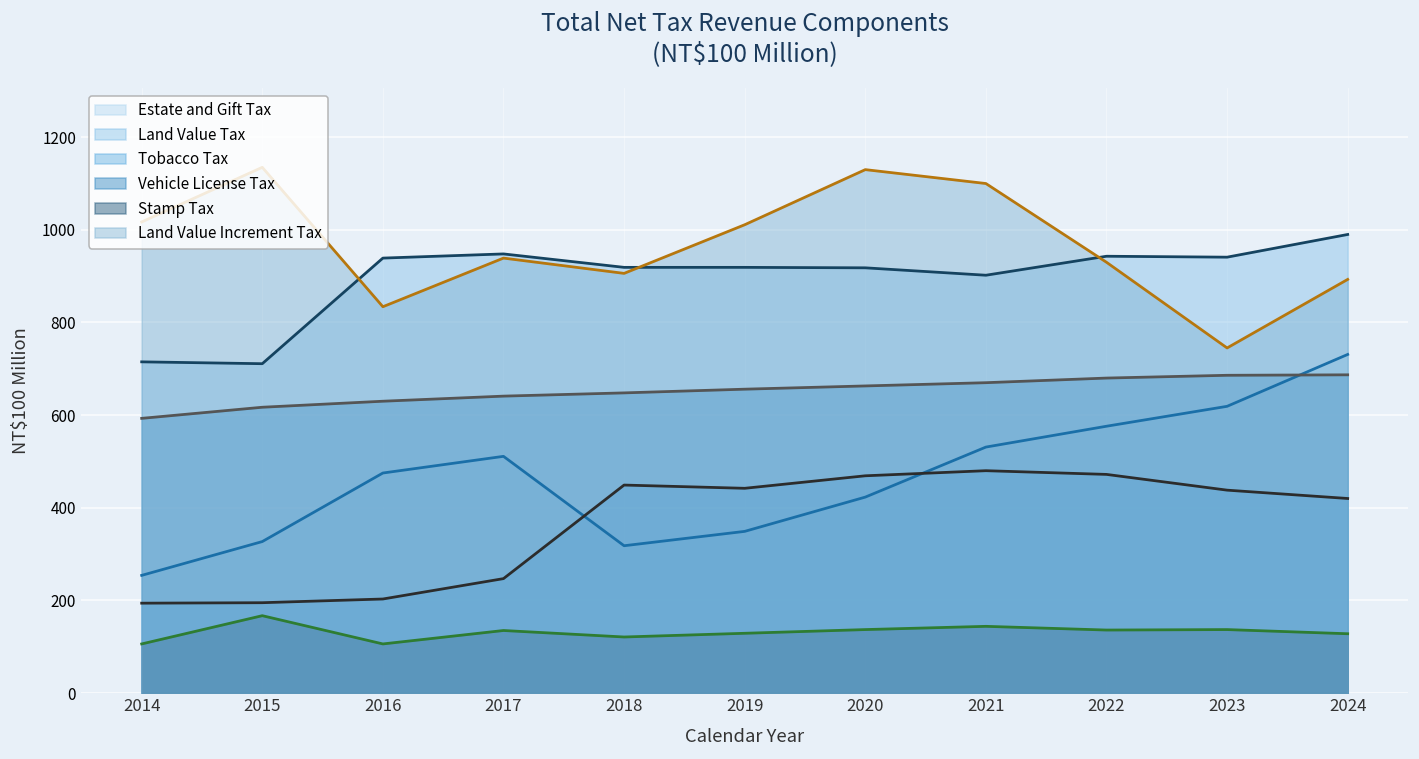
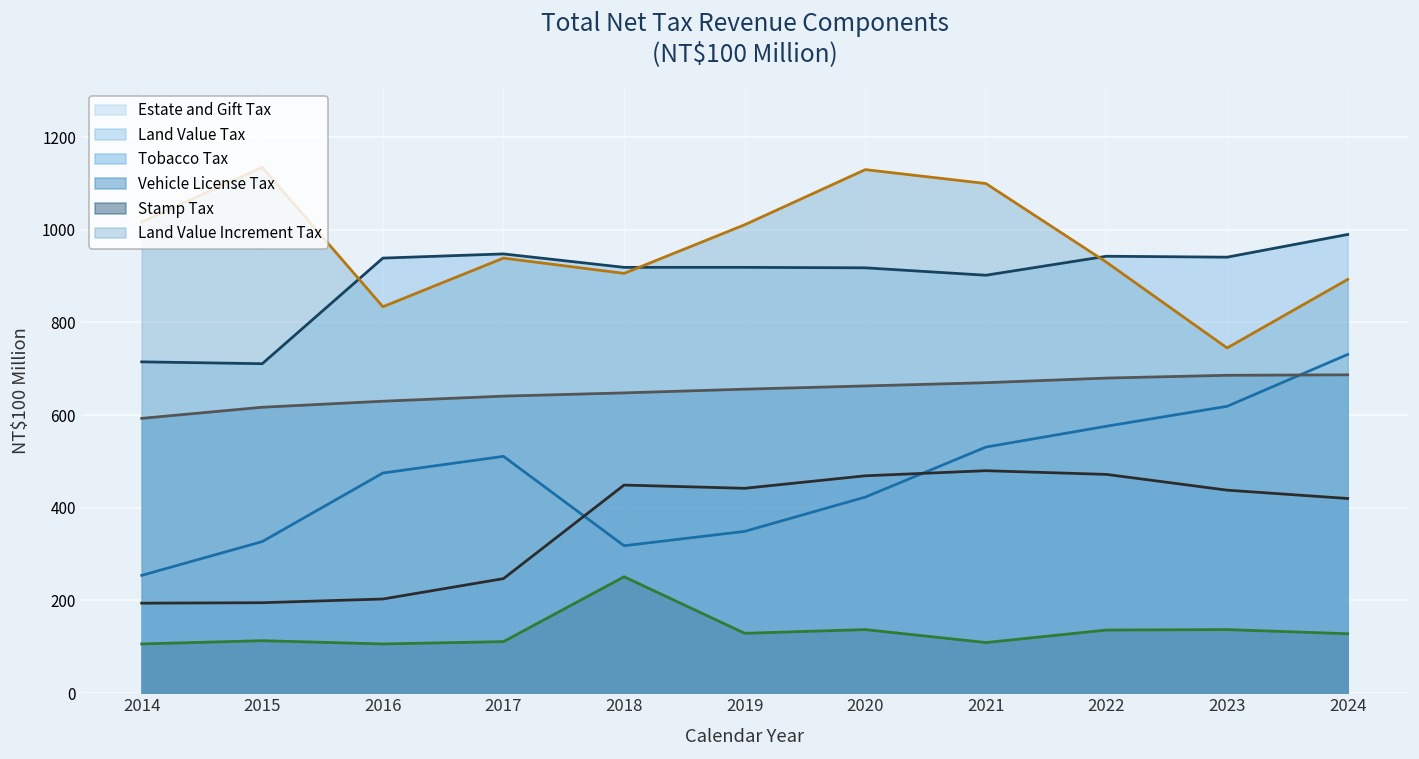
Stamp Tax, 2015: 170 -> 110
Stamp Tax, 2017: 140 -> 110
Stamp Tax, 2018: 120 -> 250
Stamp Tax, 2021: 140 -> 110
